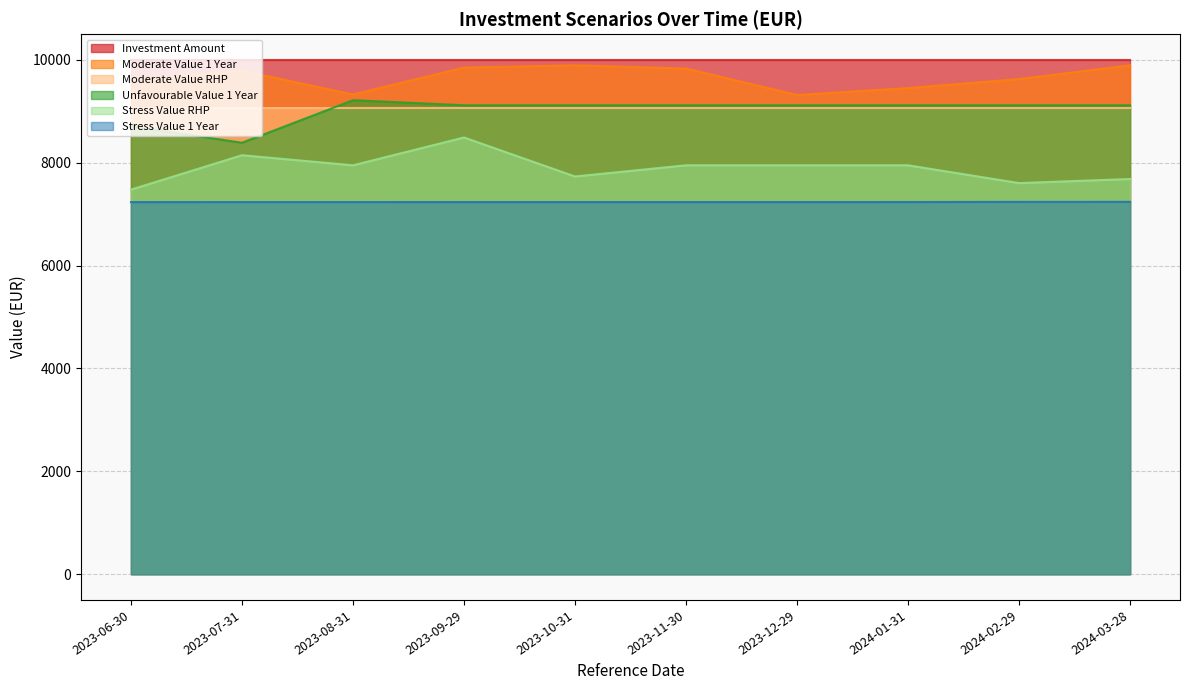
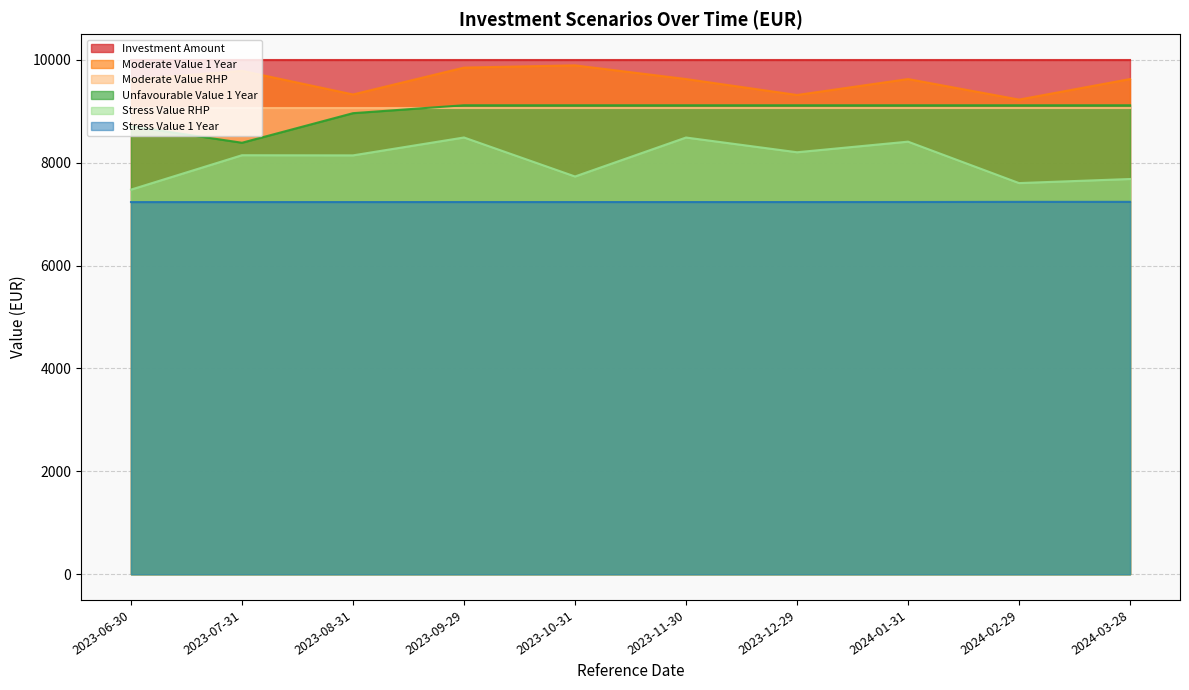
Unfavourable Value 1 Year, 2023-08-31: 9200 -> 9000
Stress Value RHP, 2023-08-31: 8000 -> 8100
Moderate Value 1 Year, 2023-11-30: 9800 -> 9600
Stress Value RHP, 2023-11-30: 8000 -> 8500
Stress Value RHP, 2023-12-29: 8000 -> 8200
Moderate Value 1 Year, 2024-01-31: 9500 -> 9600
Stress Value RHP, 2024-01-31: 8000 -> 8400
Moderate Value 1 Year, 2024-02-29: 9600 -> 9200
Moderate Value 1 Year, 2024-03-28: 9900 -> 9600
